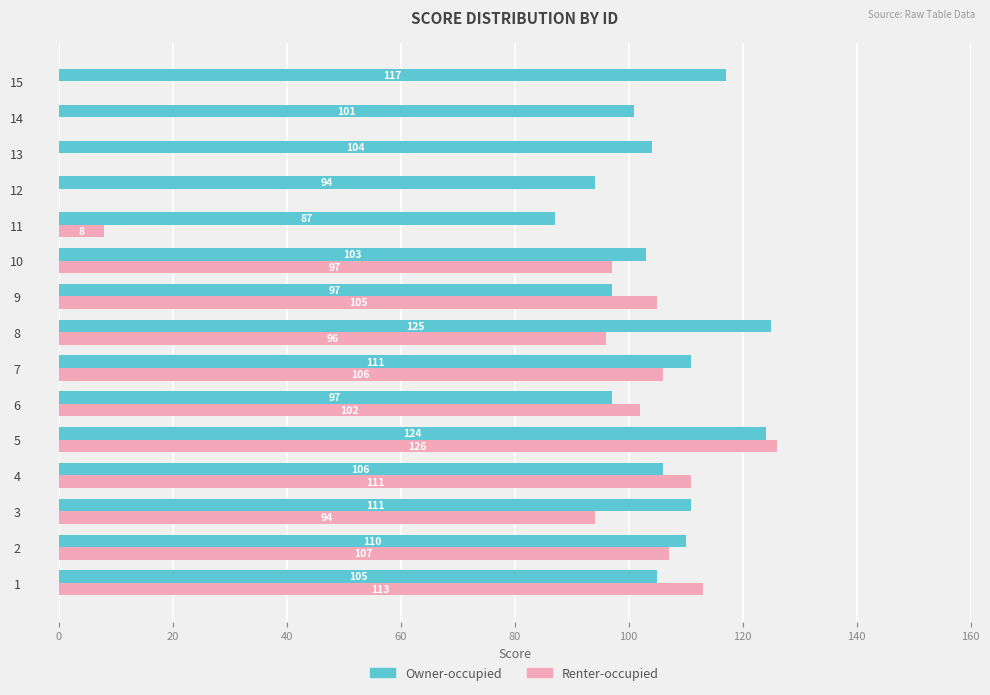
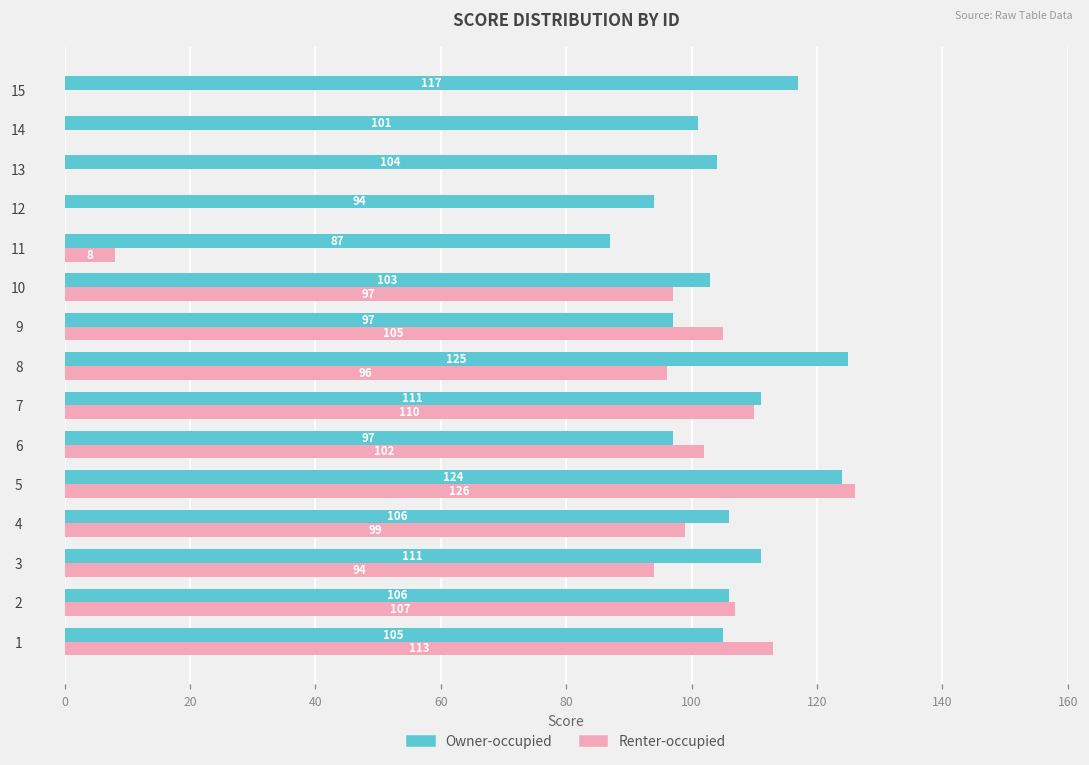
Renter-occupied, 7: 106 -> 110
Renter-occupied, 4: 111 -> 99
Owner-occupied, 2: 110 -> 106
